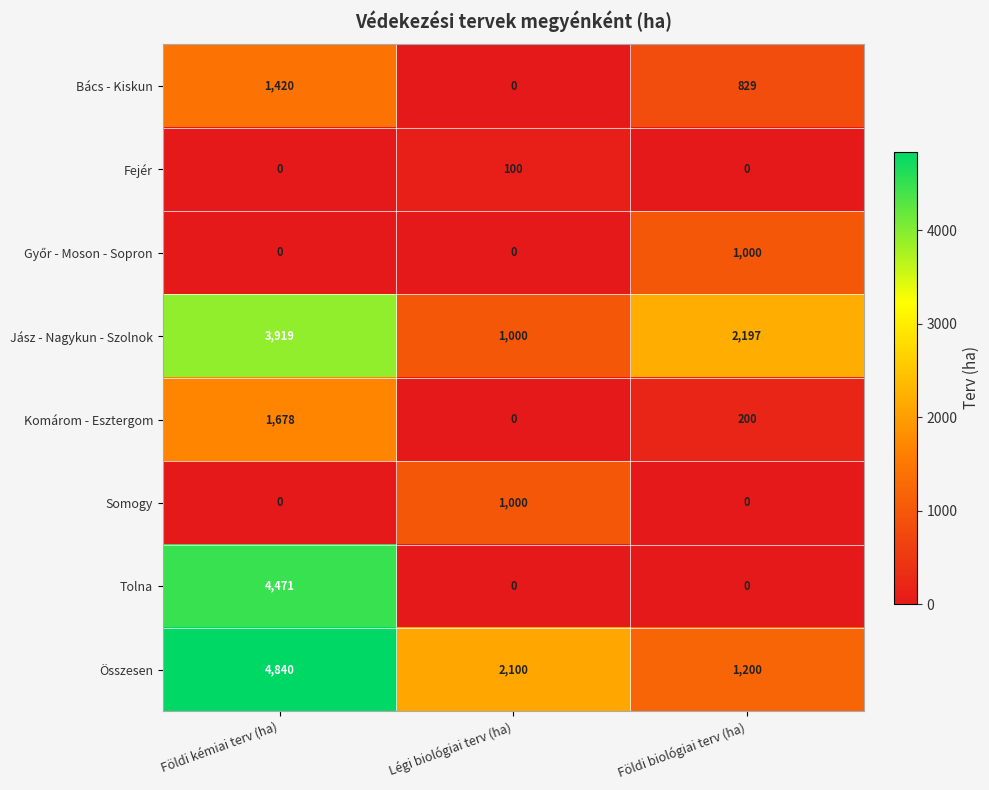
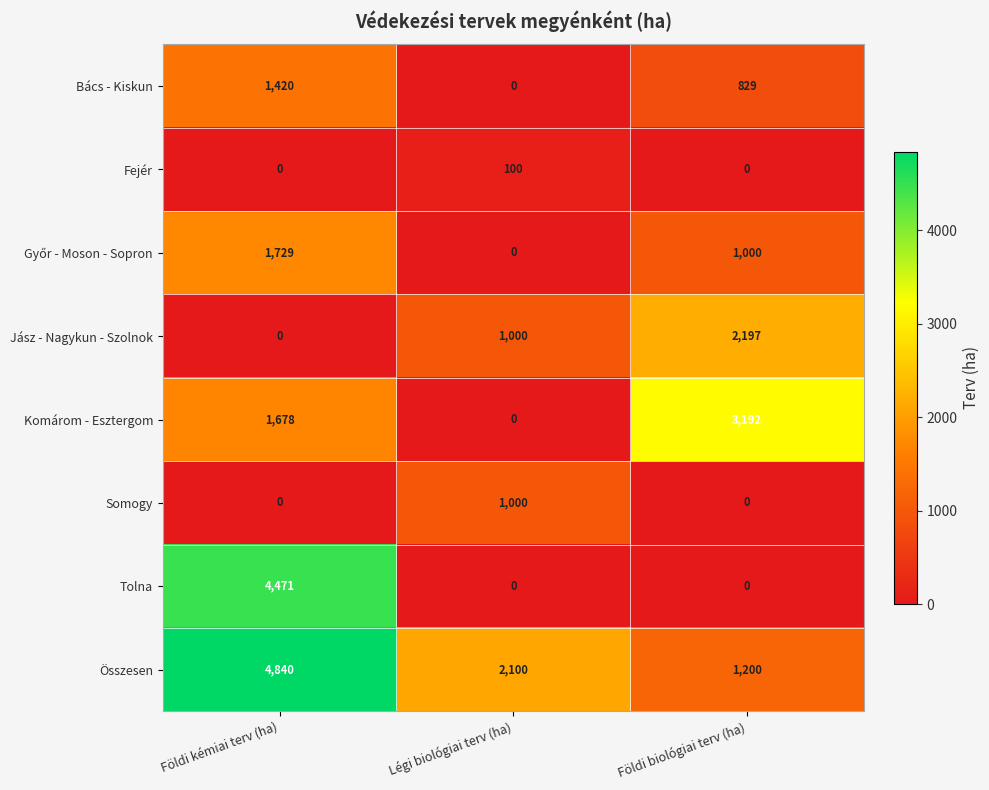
Győr - Moson - Sopron, Földi kémiai terv (ha): 0 -> 1,729
Jász - Nagykun - Szolnok, Földi kémiai terv (ha): 3,919 -> 0
Komárom - Esztergom, Földi biológiai terv (ha): 200 -> 3,192
